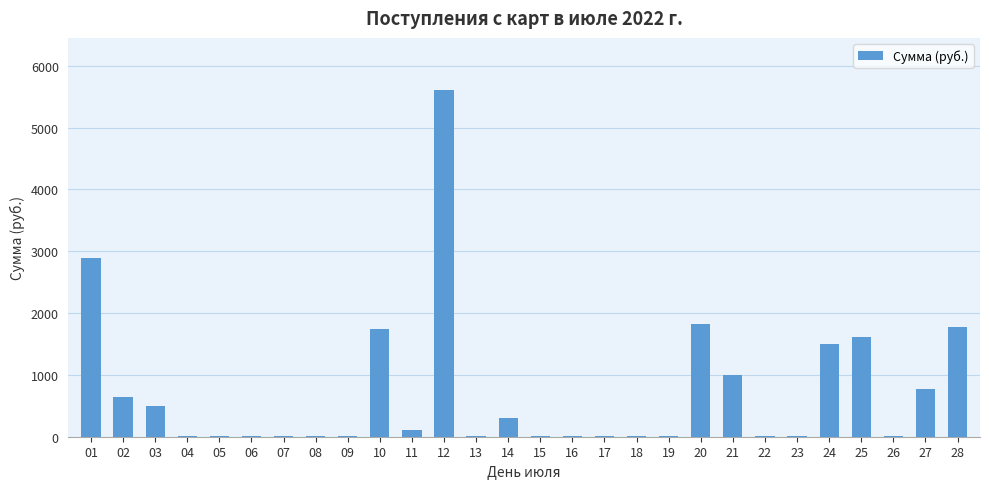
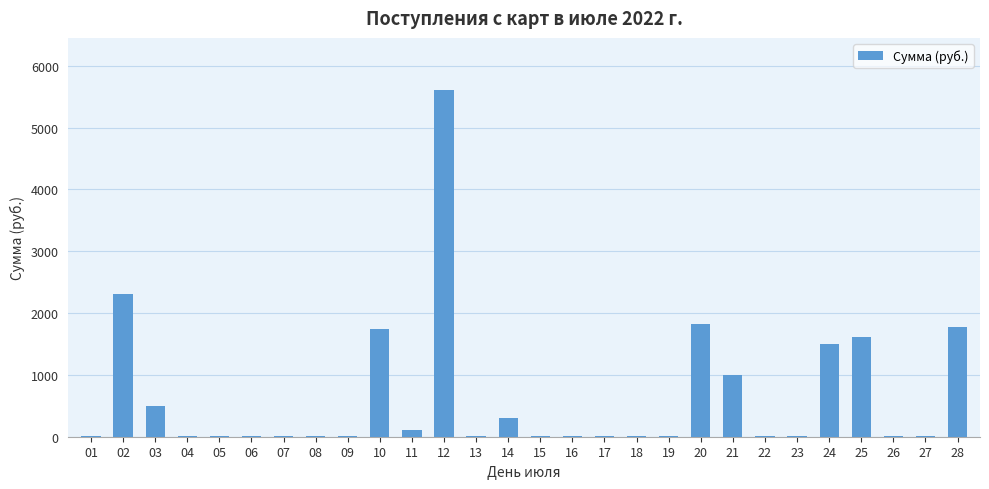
01: 2900 -> 0
02: 600 -> 2300
27: 800 -> 0
